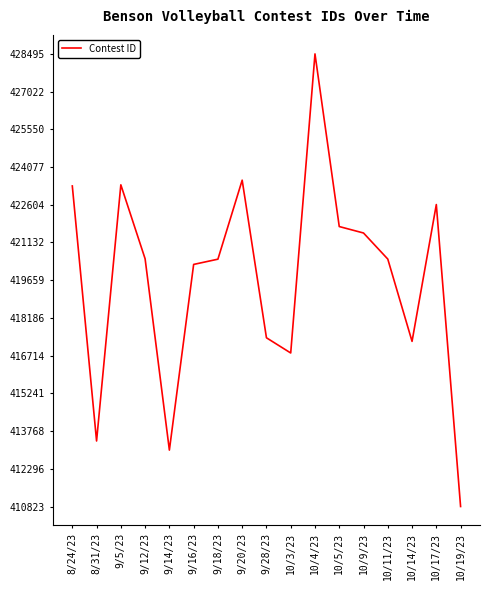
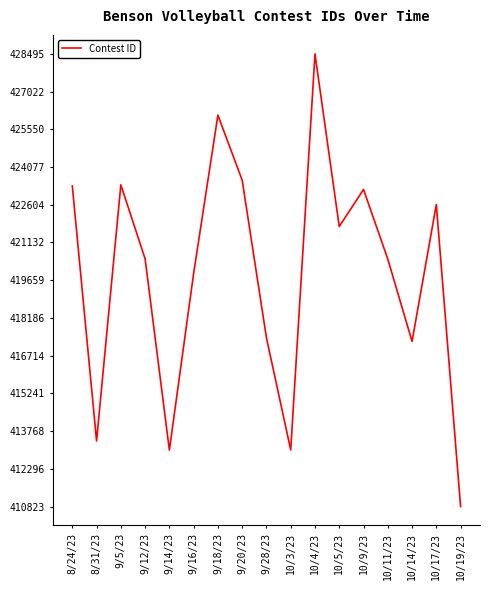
9/16/23: 420300 -> 419900
9/18/23: 420500 -> 426100
10/3/23: 416800 -> 413000
10/9/23: 421500 -> 423200
